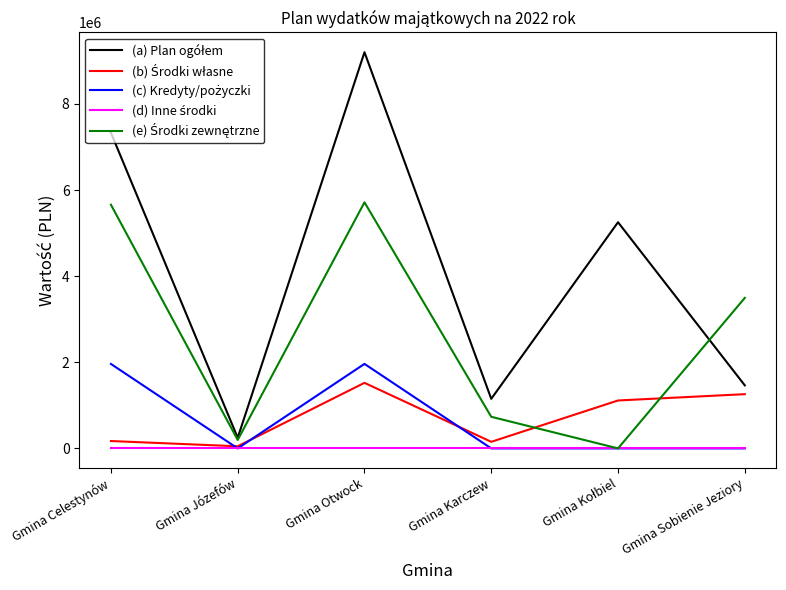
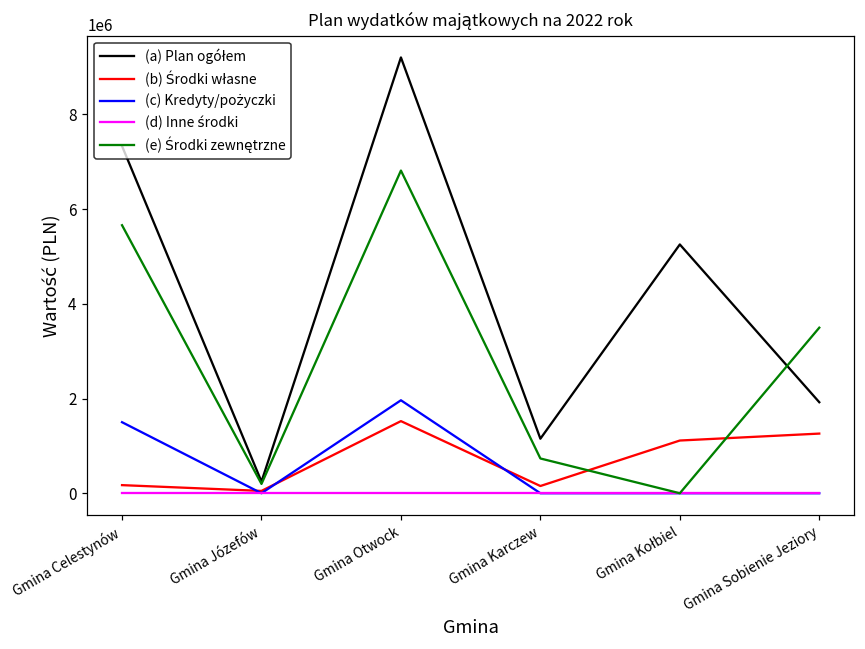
(c) Kredyty/pożyczki, Gmina Celestynów: 2000000 -> 1500000
(e) Środki zewnętrzne, Gmina Otwock: 5700000 -> 6800000
(a) Plan ogółem, Gmina Sobienie Jeziory: 1500000 -> 1900000
